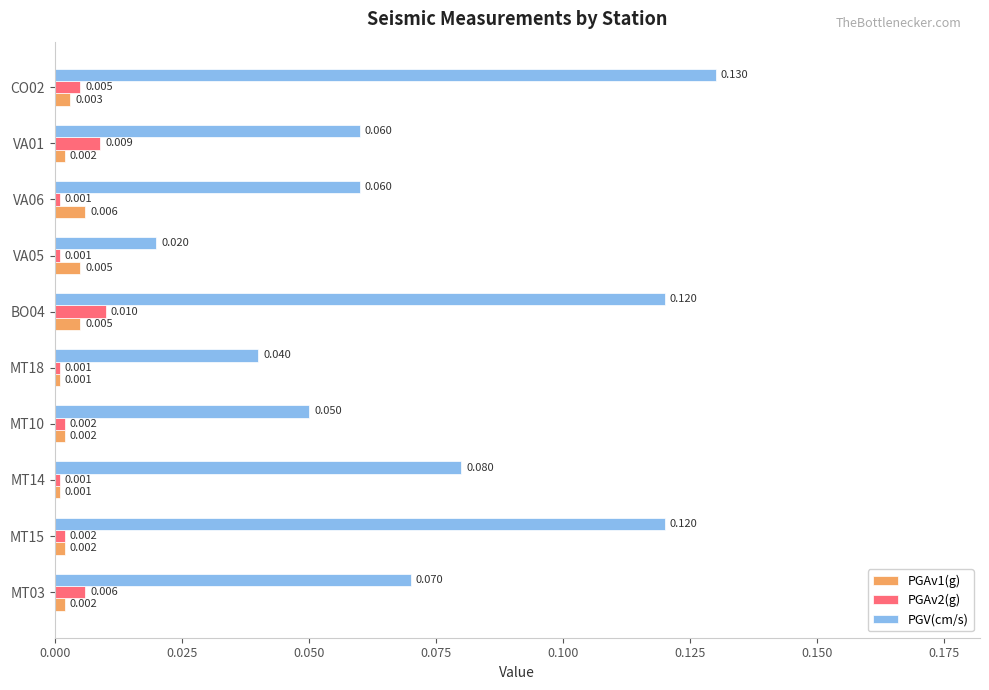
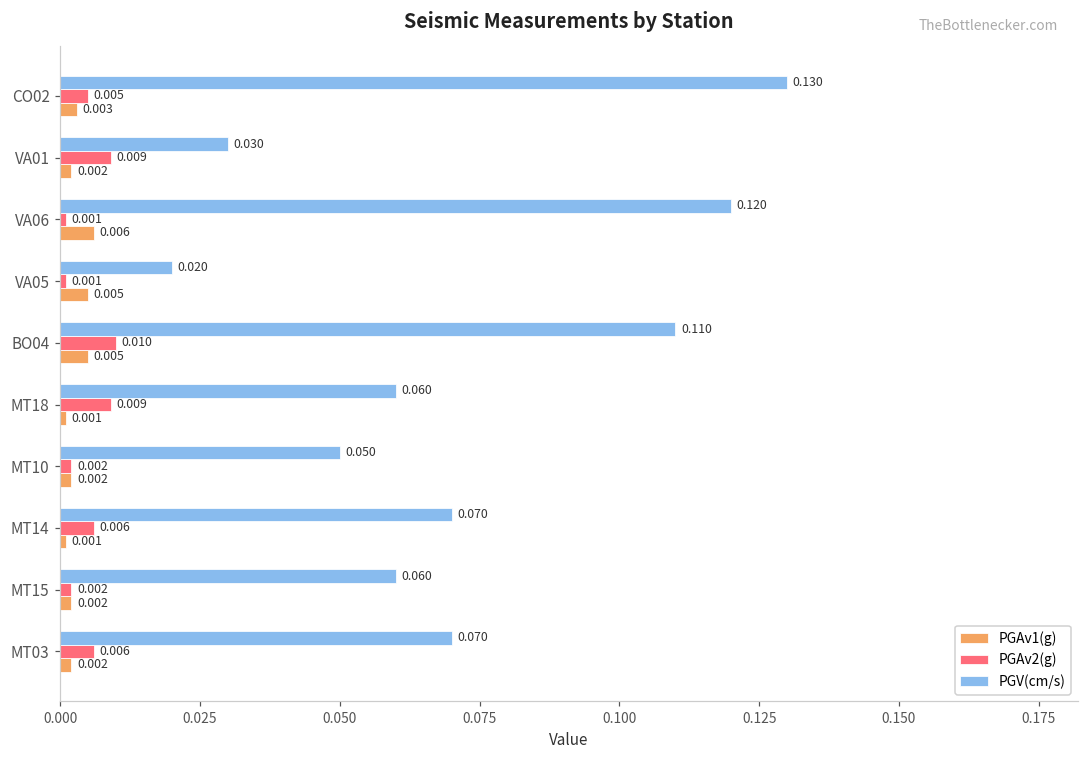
PGV(cm/s), VA01: 0.060 -> 0.030
PGV(cm/s), VA06: 0.060 -> 0.120
PGV(cm/s), BO04: 0.120 -> 0.110
PGV(cm/s), MT18: 0.040 -> 0.060
PGAv2(g), MT18: 0.001 -> 0.009
PGV(cm/s), MT14: 0.080 -> 0.070
PGAv2(g), MT14: 0.001 -> 0.006
PGV(cm/s), MT15: 0.120 -> 0.060
